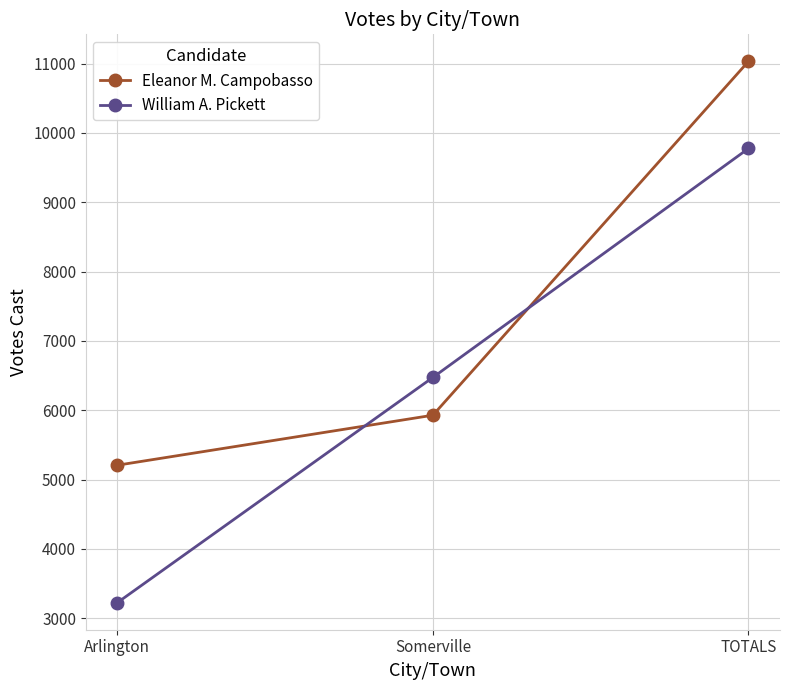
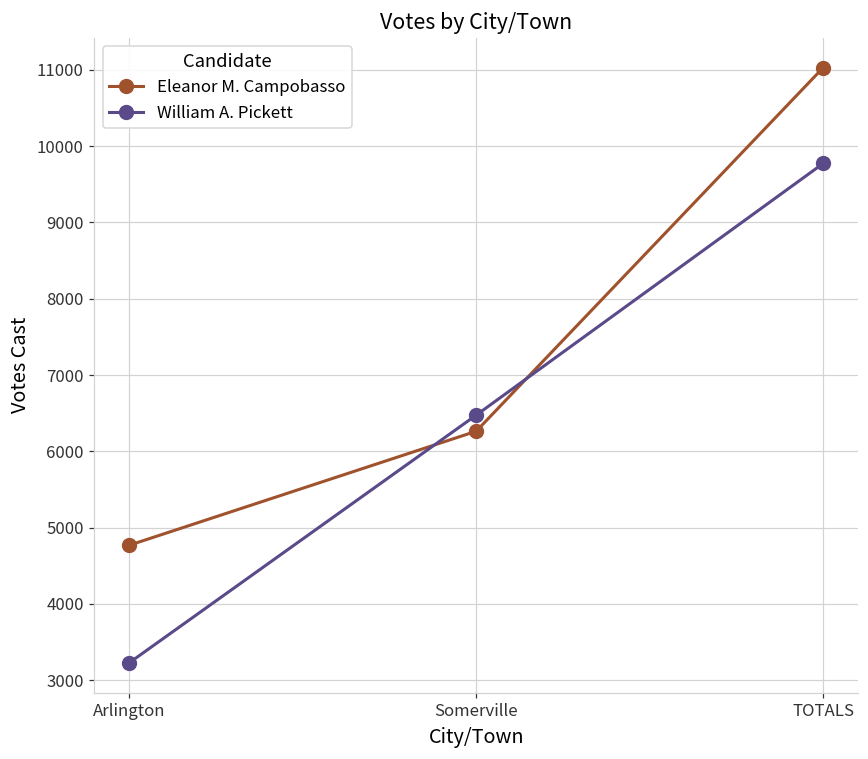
Eleanor M. Campobasso, Arlington: 5200 -> 4800
Eleanor M. Campobasso, Somerville: 5900 -> 6300
